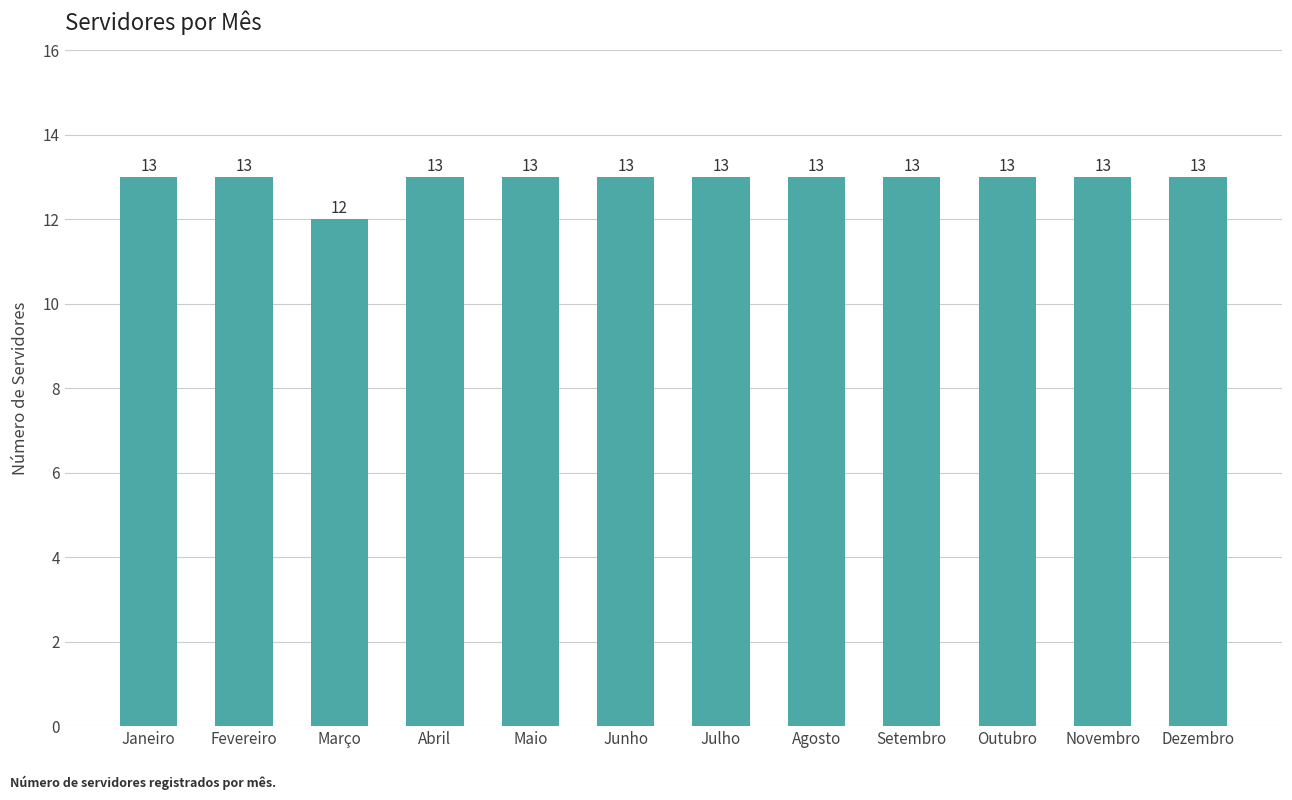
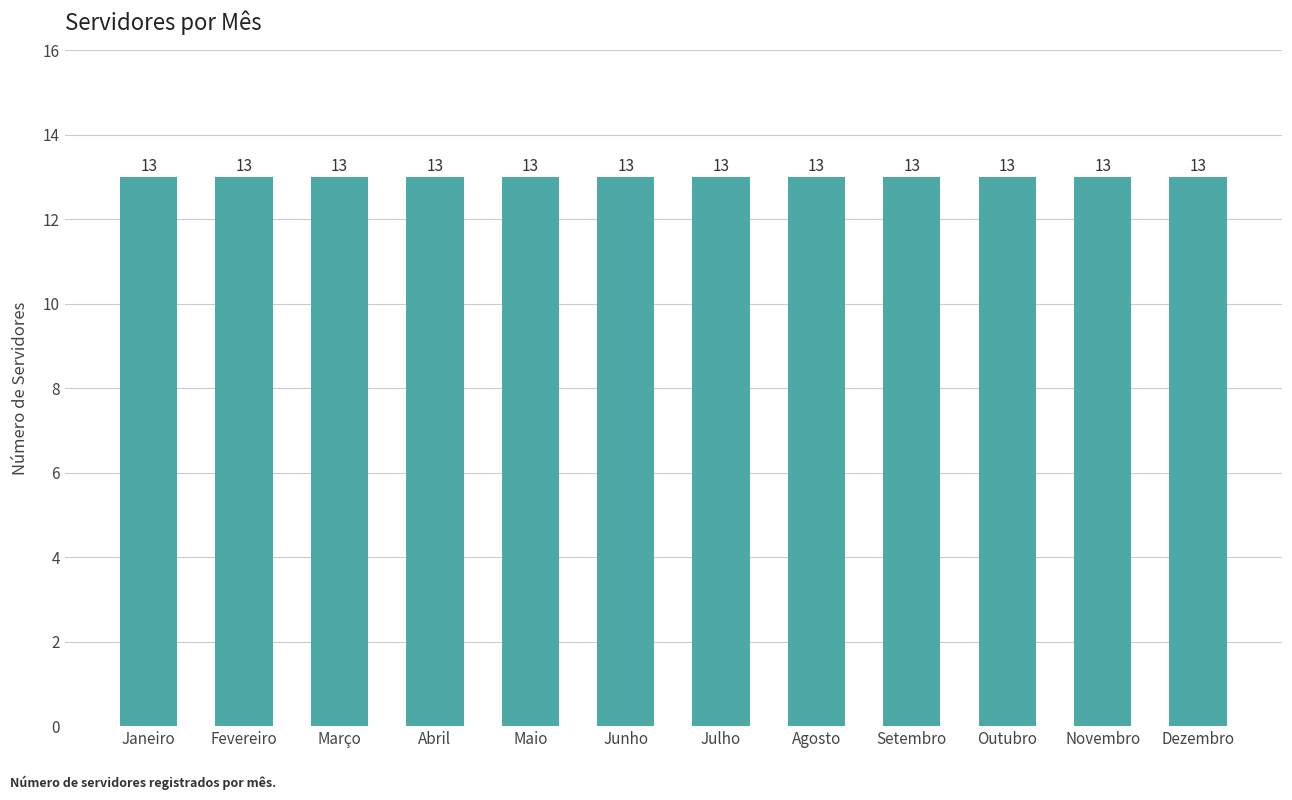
Março: 12 -> 13
